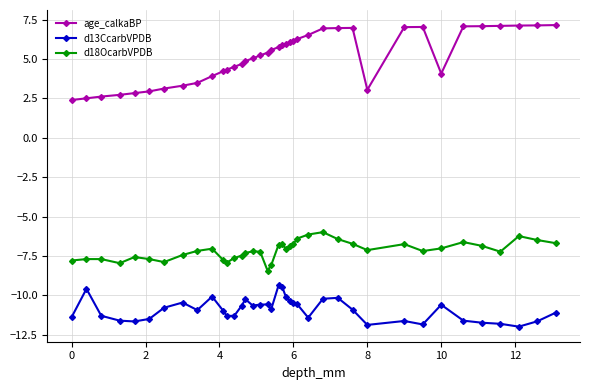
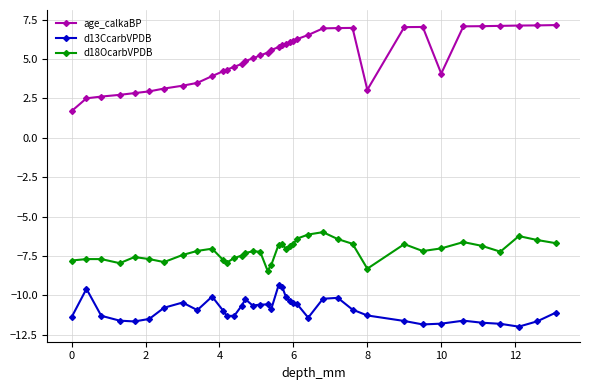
age_calkaBP, 0: 2.4 -> 1.7
d13CcarbVPDB, 8: -11.9 -> -11.3
d18OcarbVPDB, 8: -7.1 -> -8.3
d13CcarbVPDB, 10: -10.6 -> -11.8
